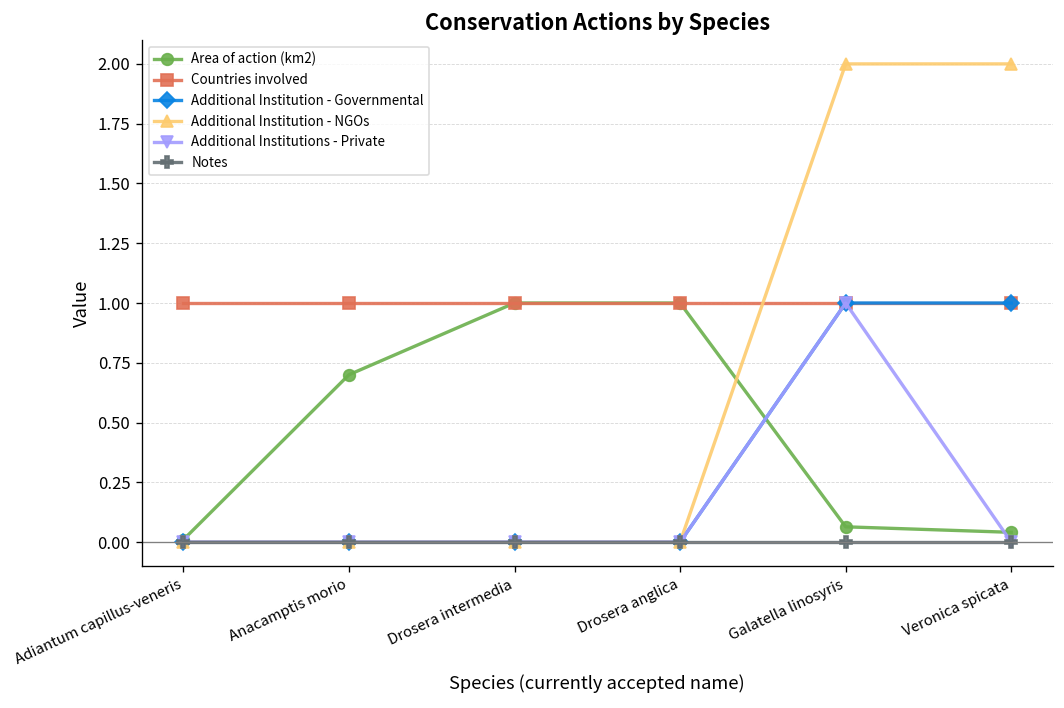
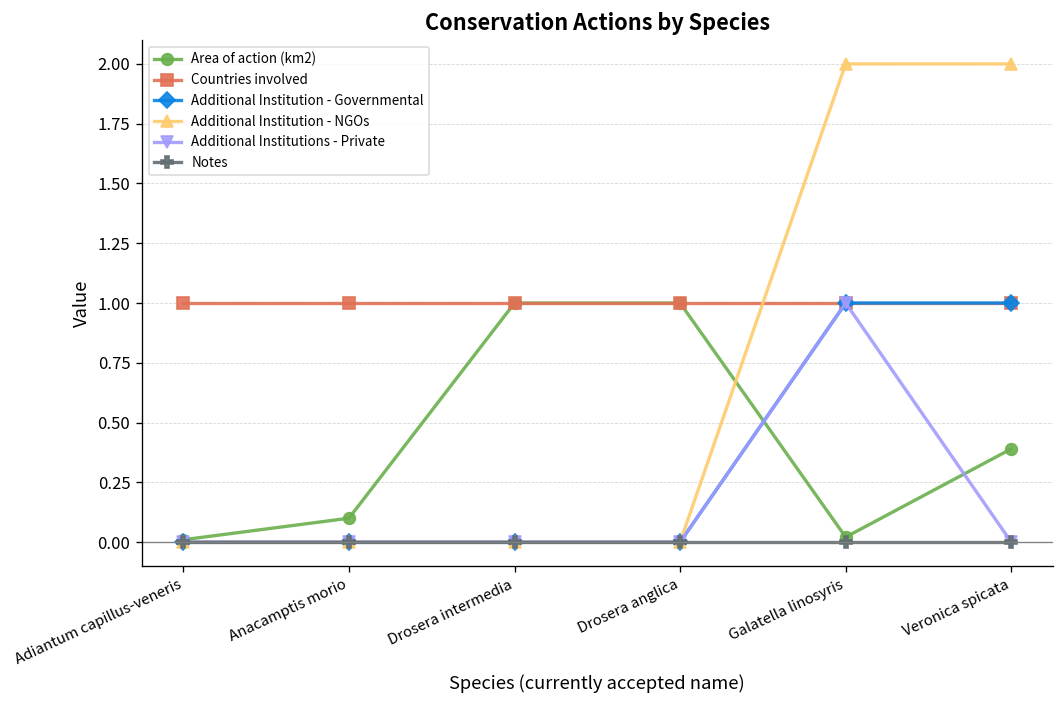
Area of action (km2), Anacamptis morio: 0.7 -> 0.1
Area of action (km2), Galatella linosyris: 0.06 -> 0.02
Area of action (km2), Veronica spicata: 0.04 -> 0.39
